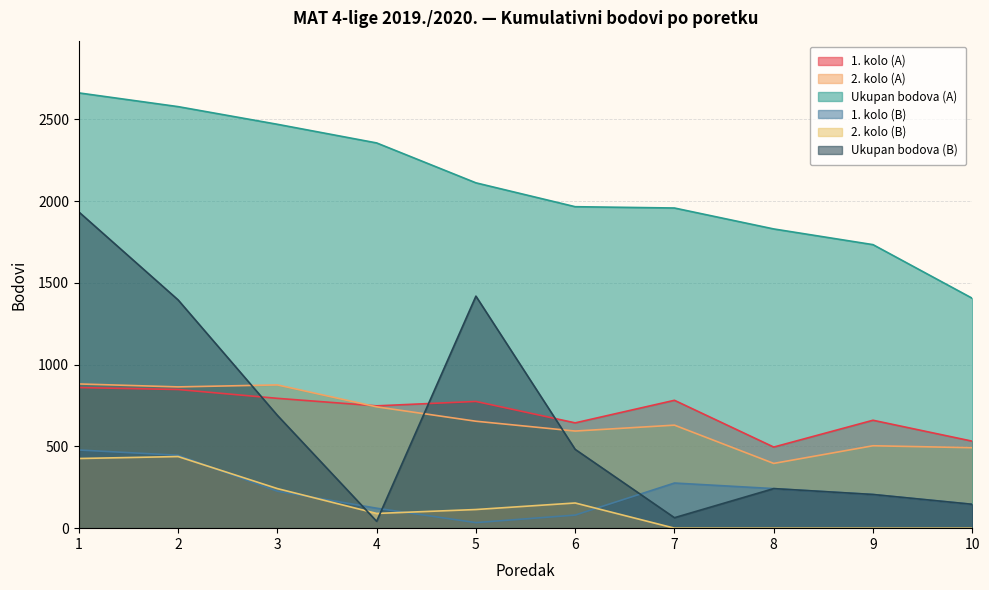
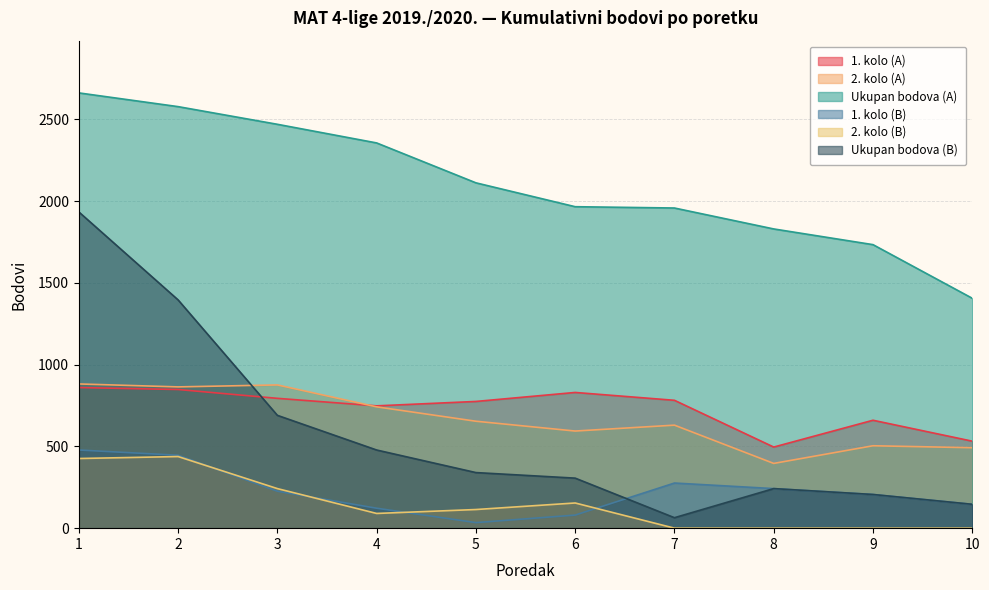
Ukupan bodova (B), 4: 40 -> 480
Ukupan bodova (B), 5: 1420 -> 340
1. kolo (A), 6: 640 -> 830
Ukupan bodova (B), 6: 480 -> 310
